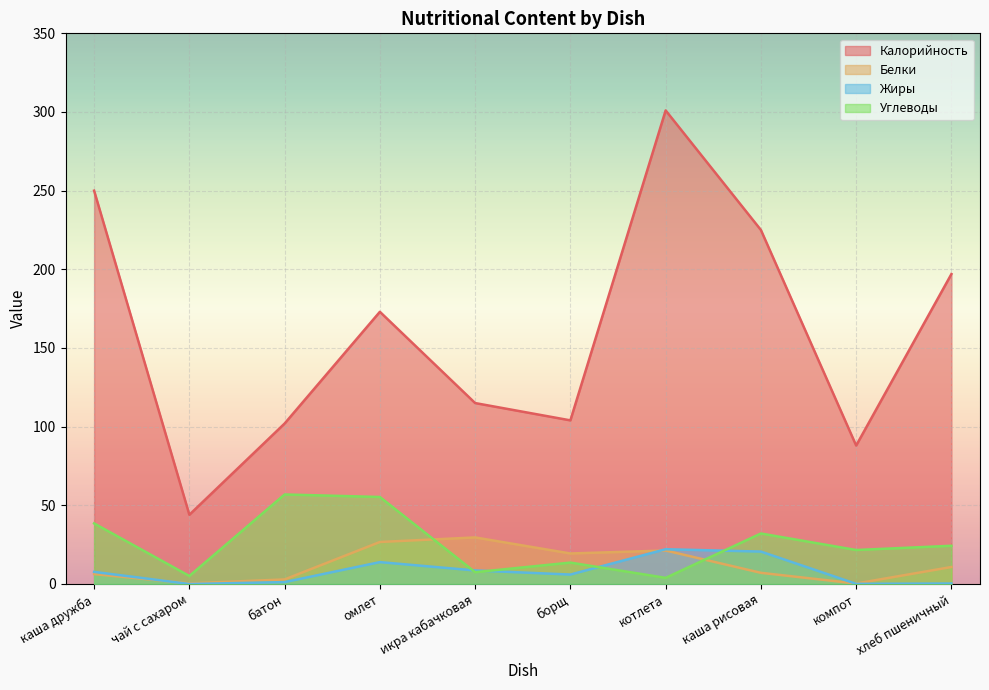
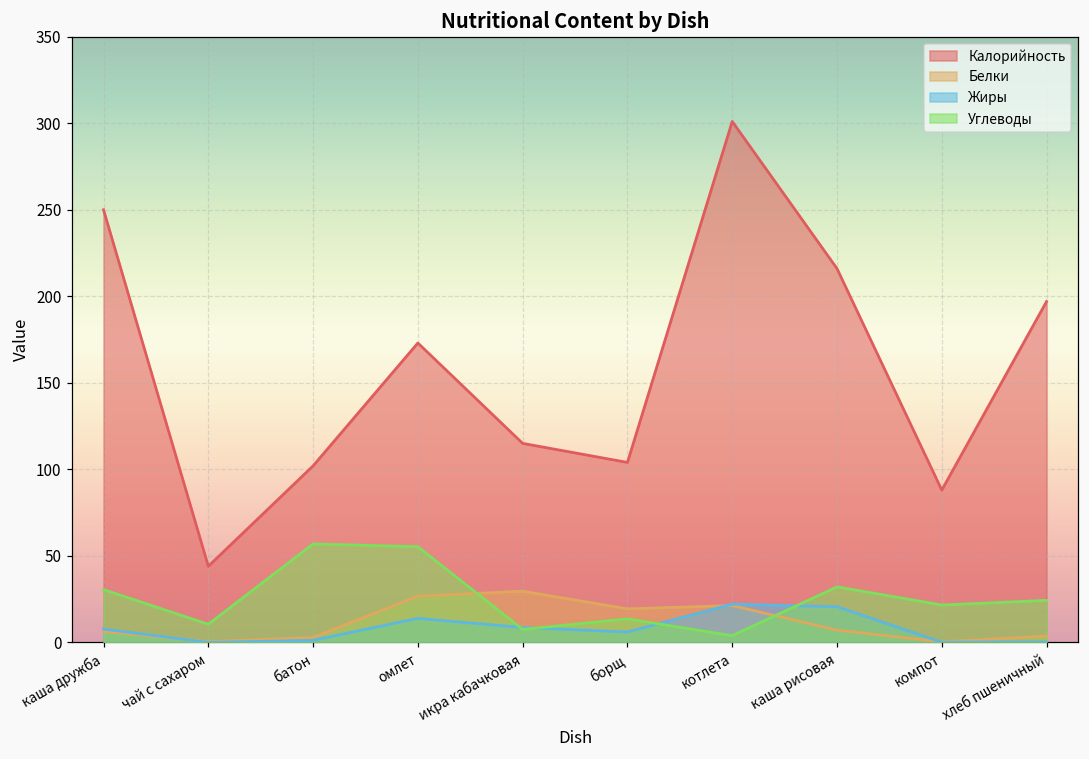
Углеводы, каша дружба: 39 -> 31
Углеводы, чай с сахаром: 5 -> 11
Калорийность, каша рисовая: 225 -> 216
Белки, хлеб пшеничный: 11 -> 4
